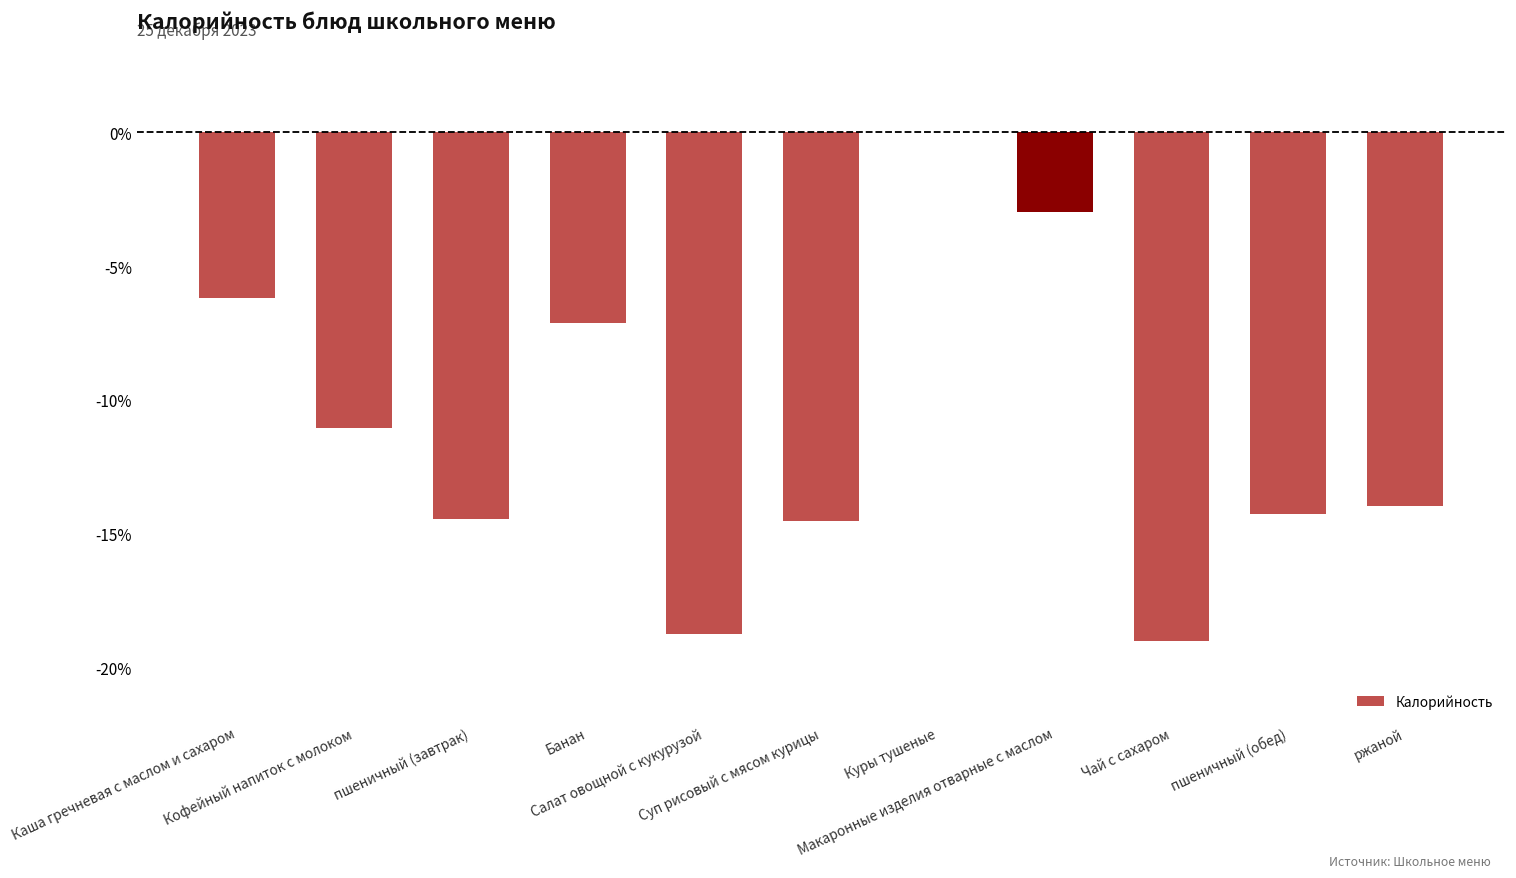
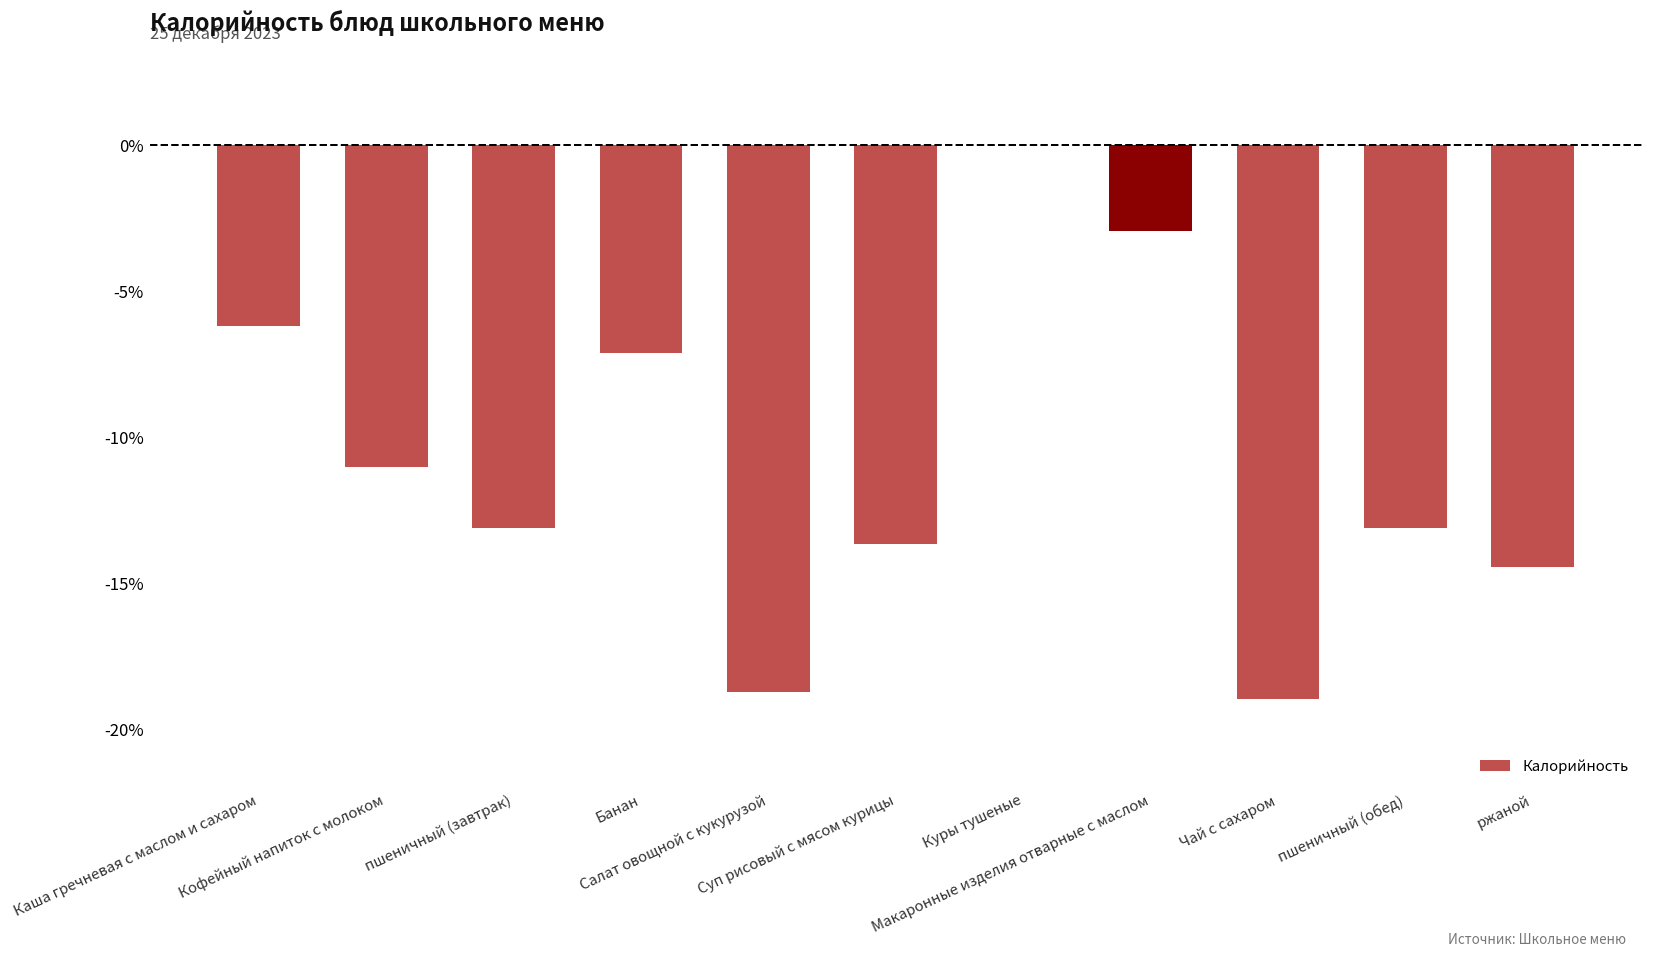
пшеничный (завтрак): -14.5% -> -13.1%
Суп рисовый с мясом курицы: -14.5% -> -13.7%
пшеничный (обед): -14.3% -> -13.1%
ржаной: -13.9% -> -14.5%
